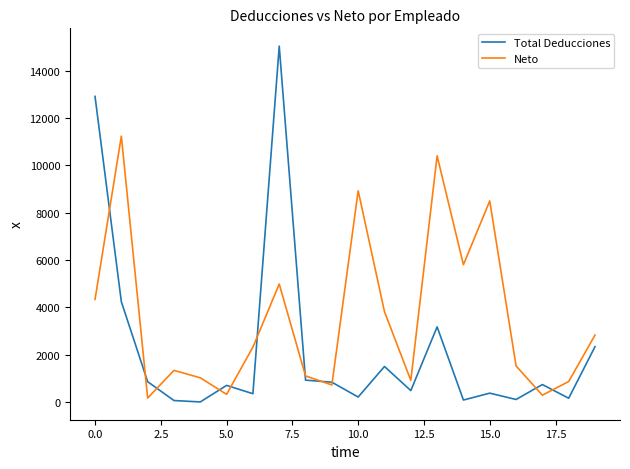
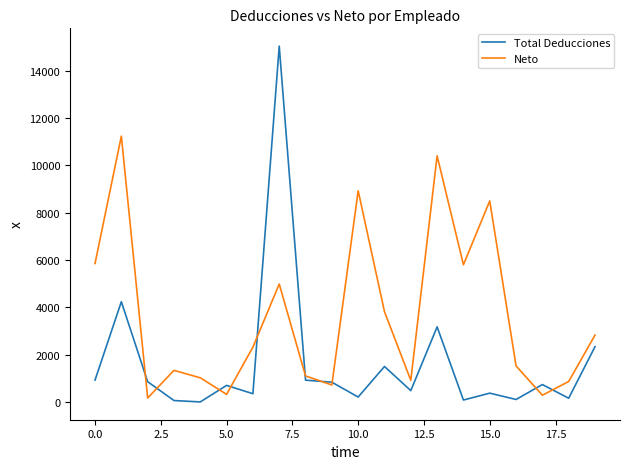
Total Deducciones, 0.0: 12900 -> 900
Neto, 0.0: 4300 -> 5900
